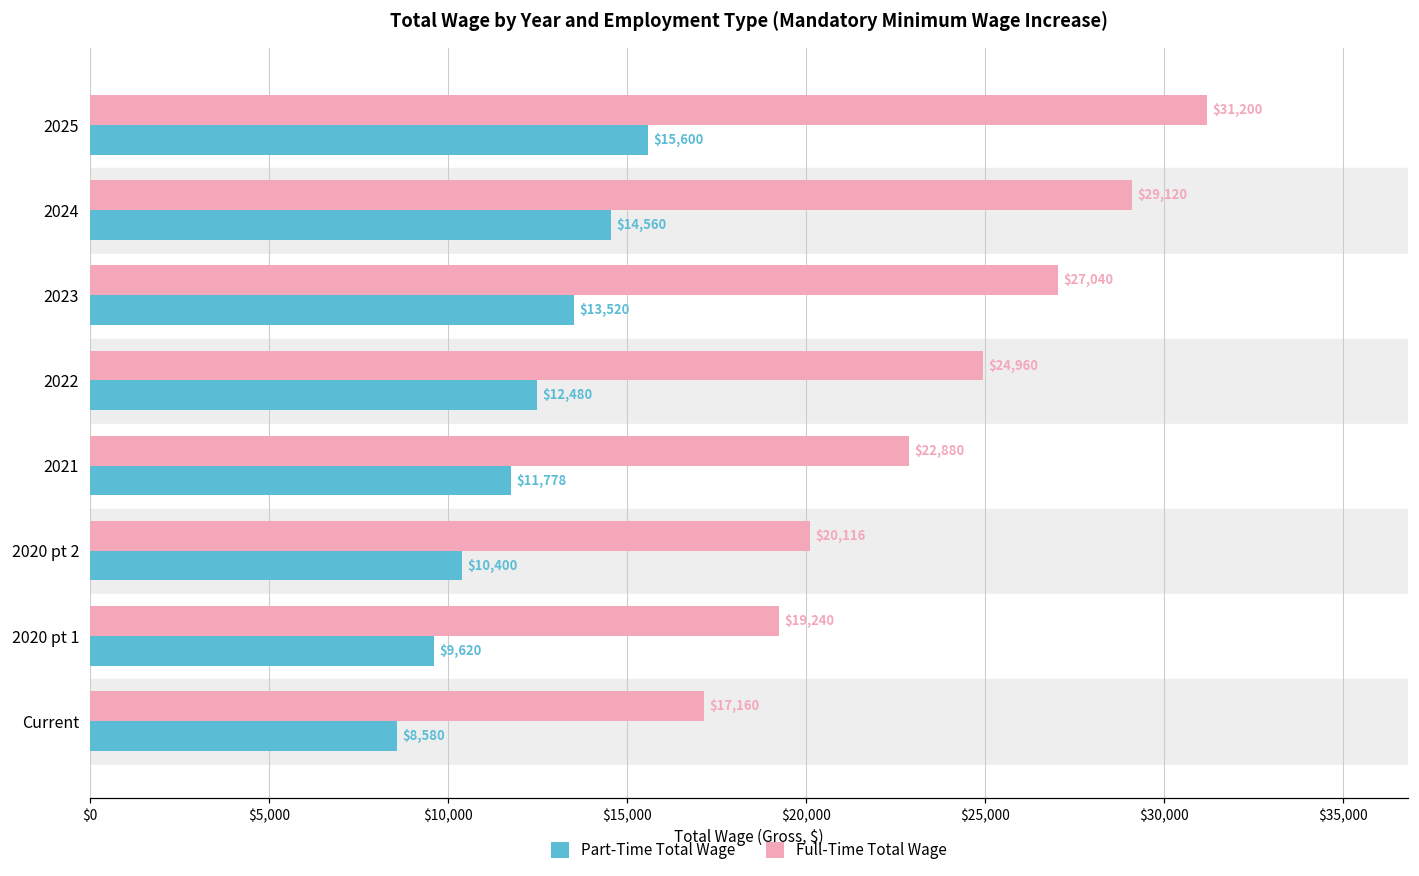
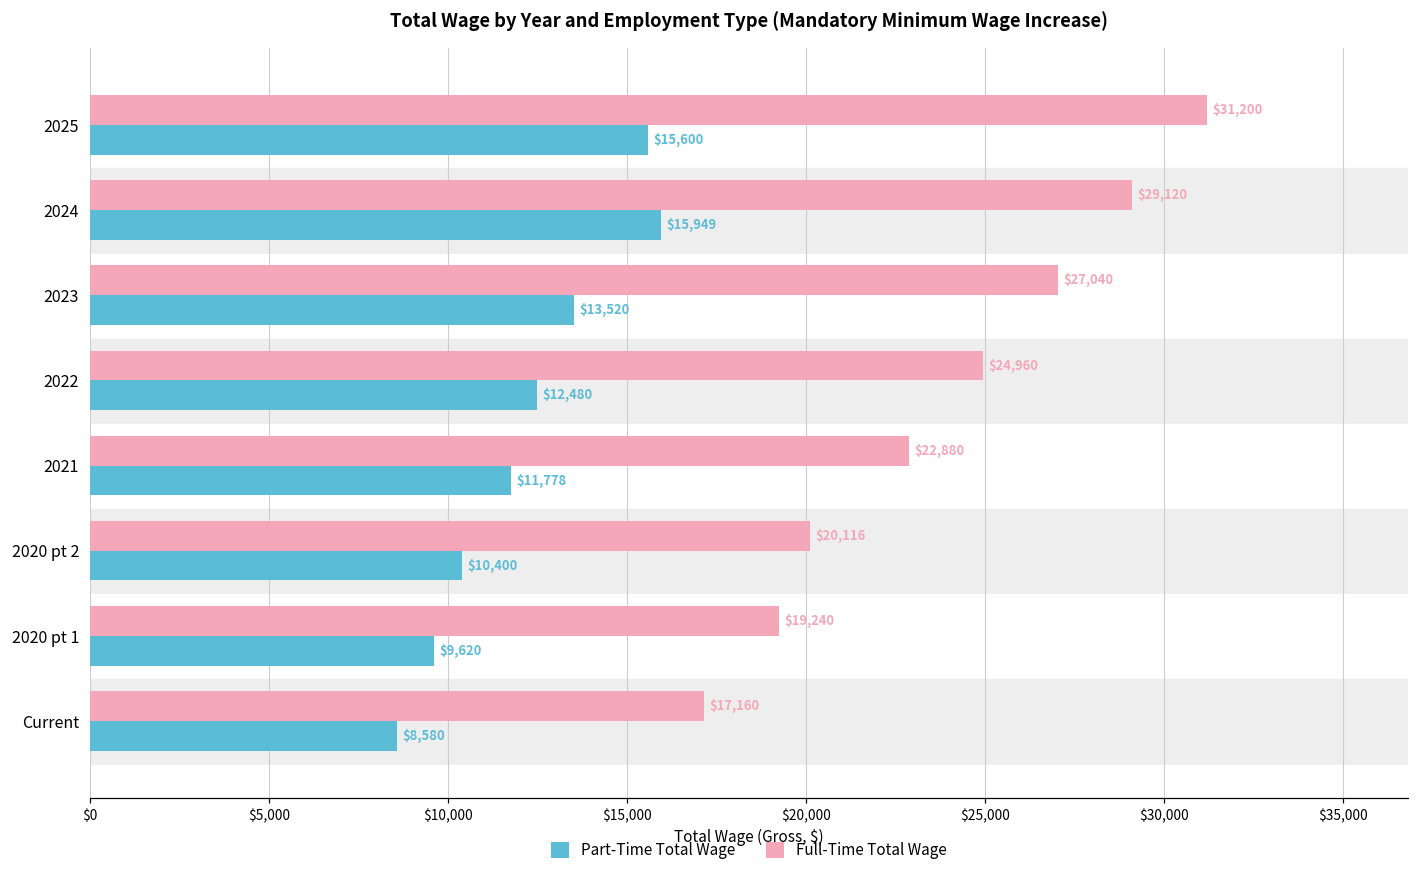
Part-Time Total Wage, 2024: $14,560 -> $15,949
